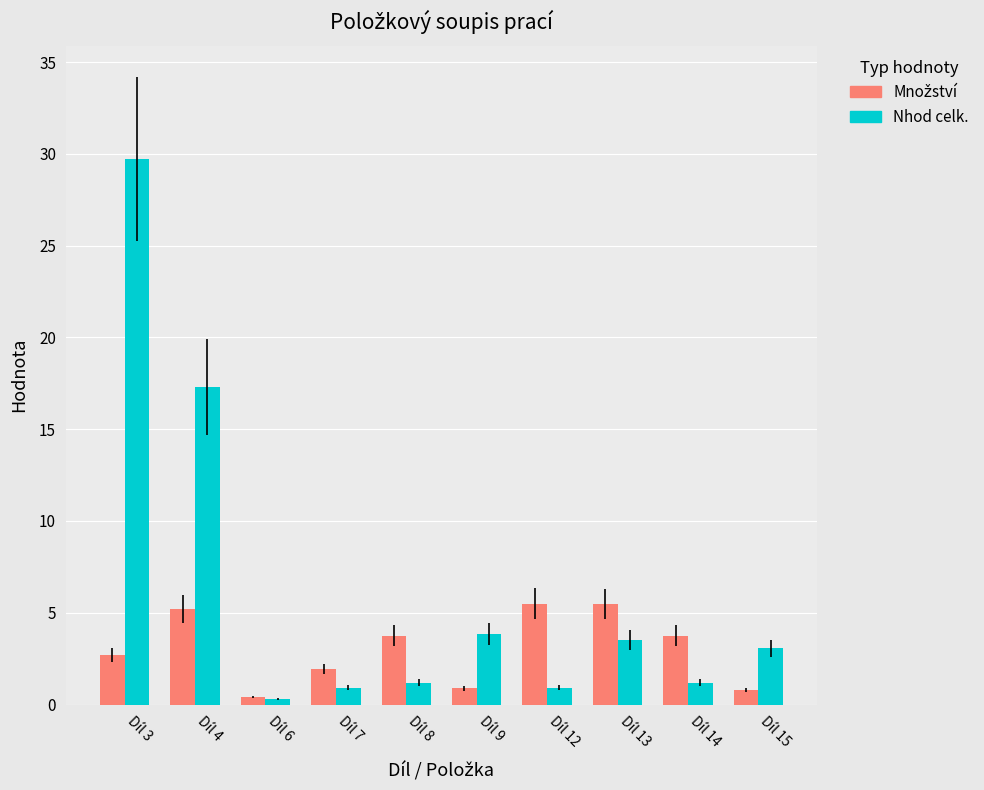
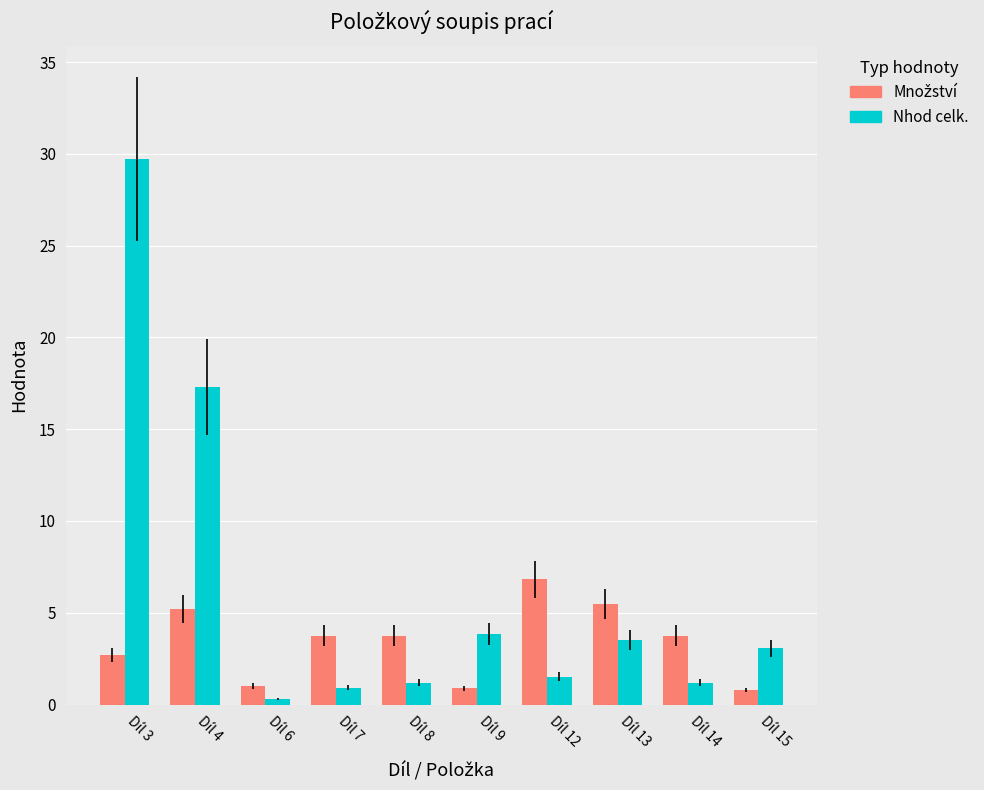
Množství, Díl 6: 0.4 -> 1.0
Množství, Díl 7: 1.9 -> 3.8
Množství, Díl 12: 5.5 -> 6.8
Nhod celk., Díl 12: 0.9 -> 1.5
